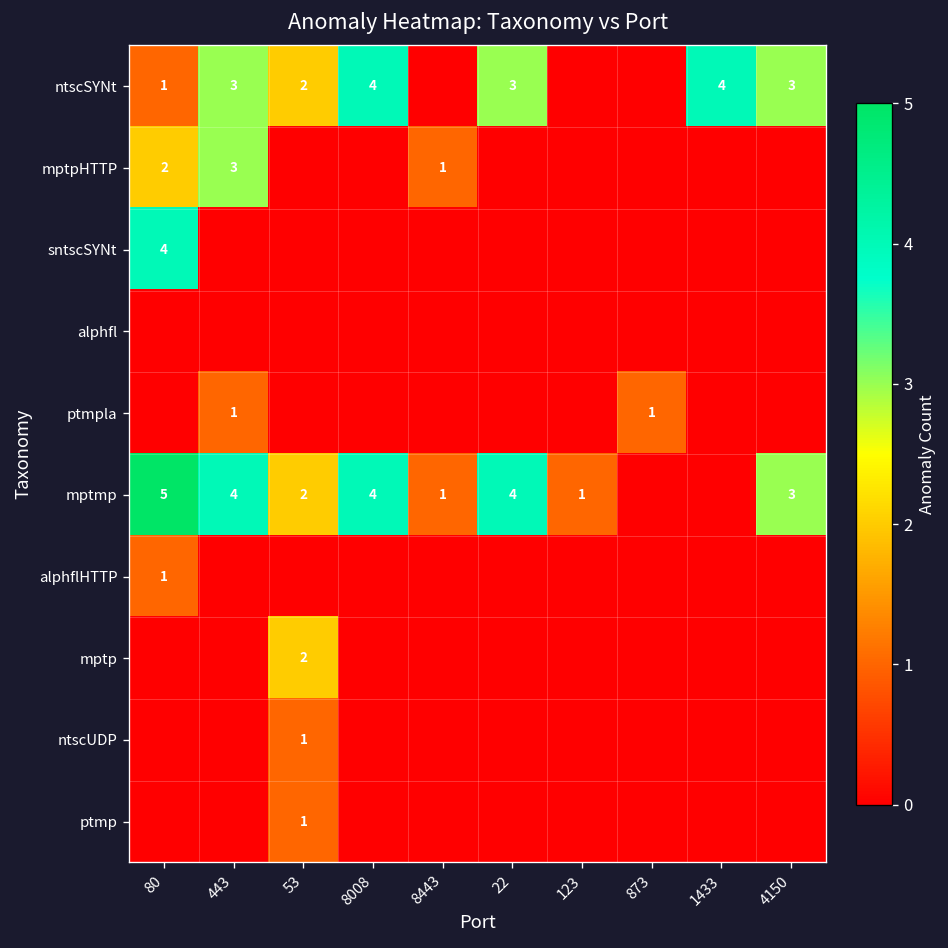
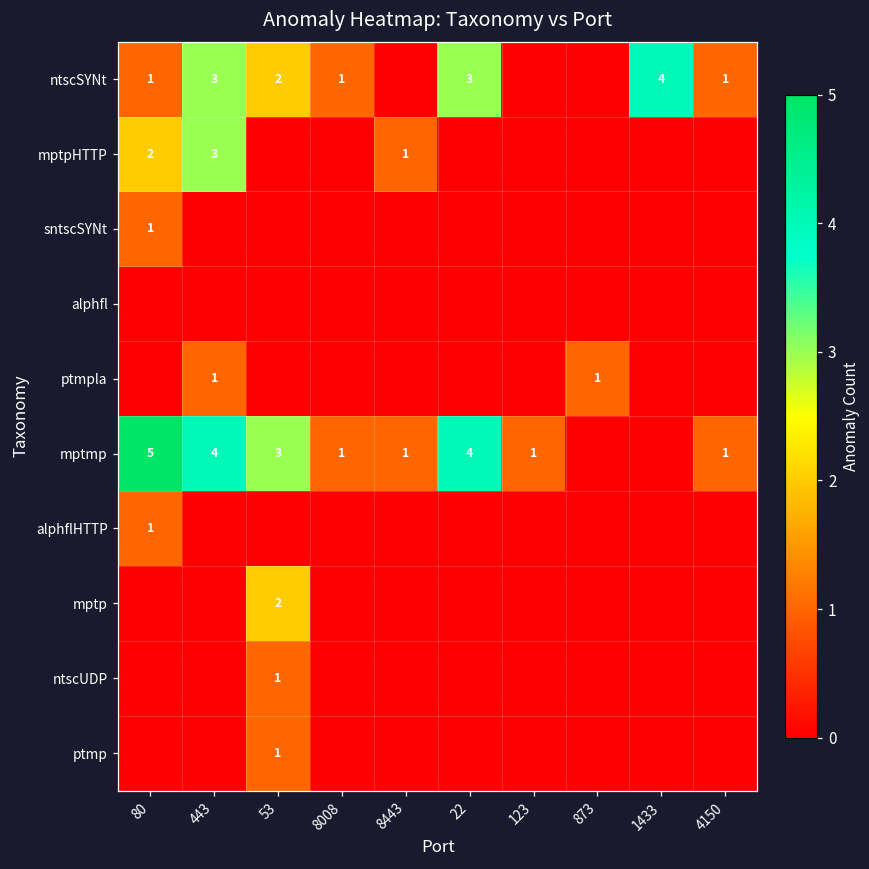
ntscSYNt, 8008: 4 -> 1
ntscSYNt, 4150: 3 -> 1
sntscSYNt, 80: 4 -> 1
mptmp, 53: 2 -> 3
mptmp, 8008: 4 -> 1
mptmp, 4150: 3 -> 1
